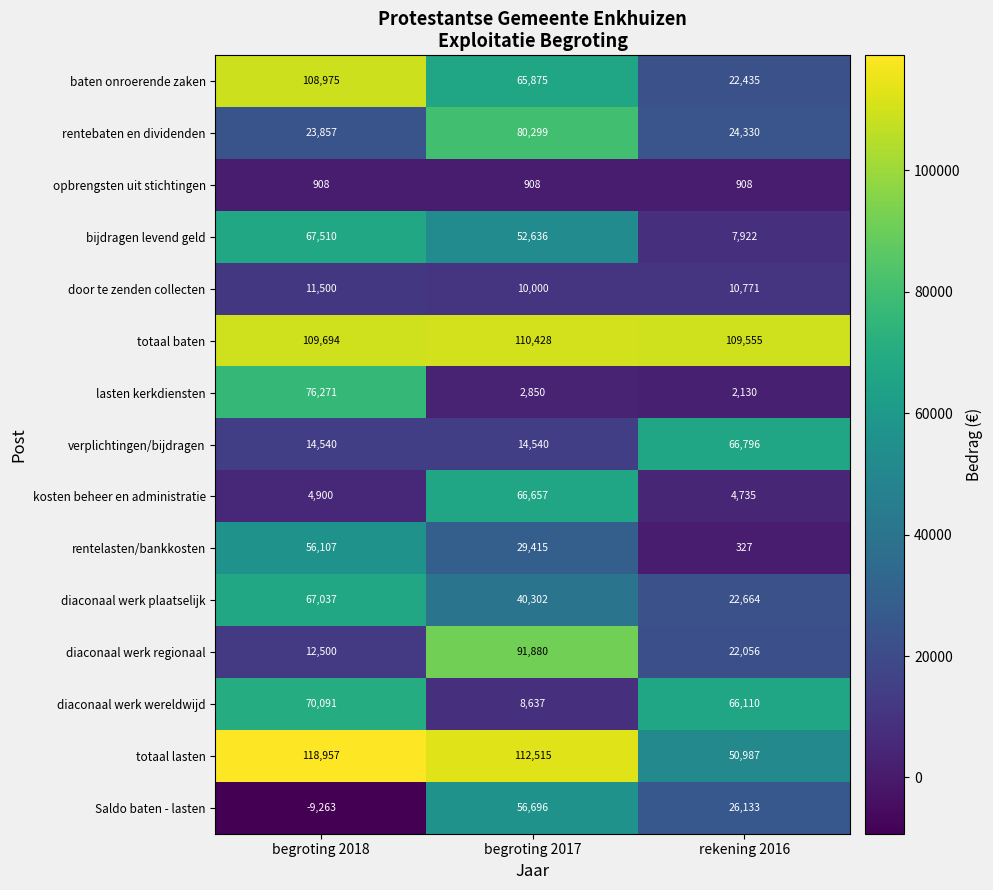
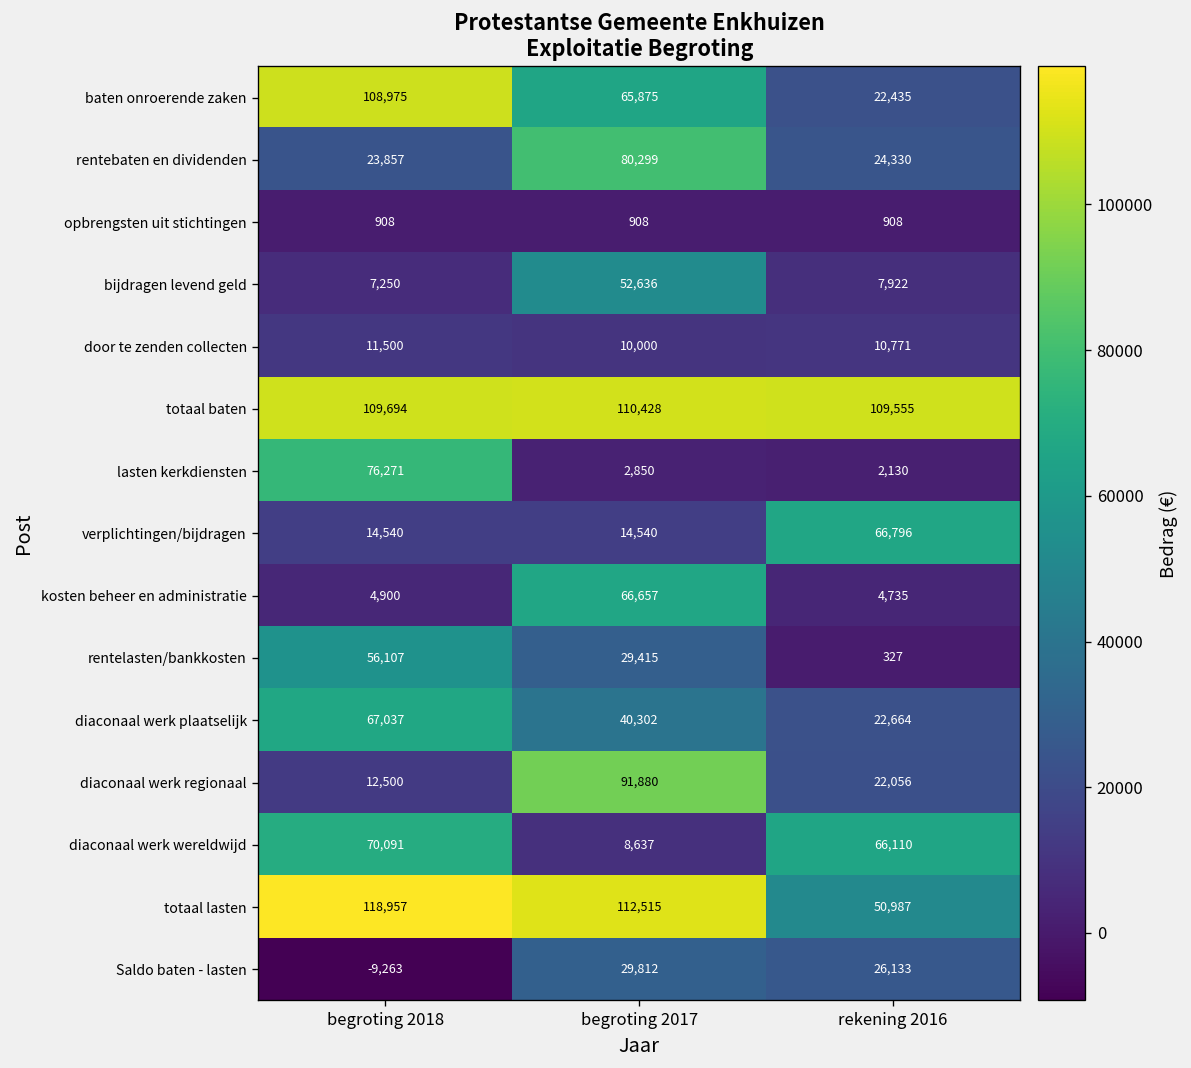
bijdragen levend geld, begroting 2018: 67,510 -> 7,250
Saldo baten - lasten, begroting 2017: 56,696 -> 29,812
